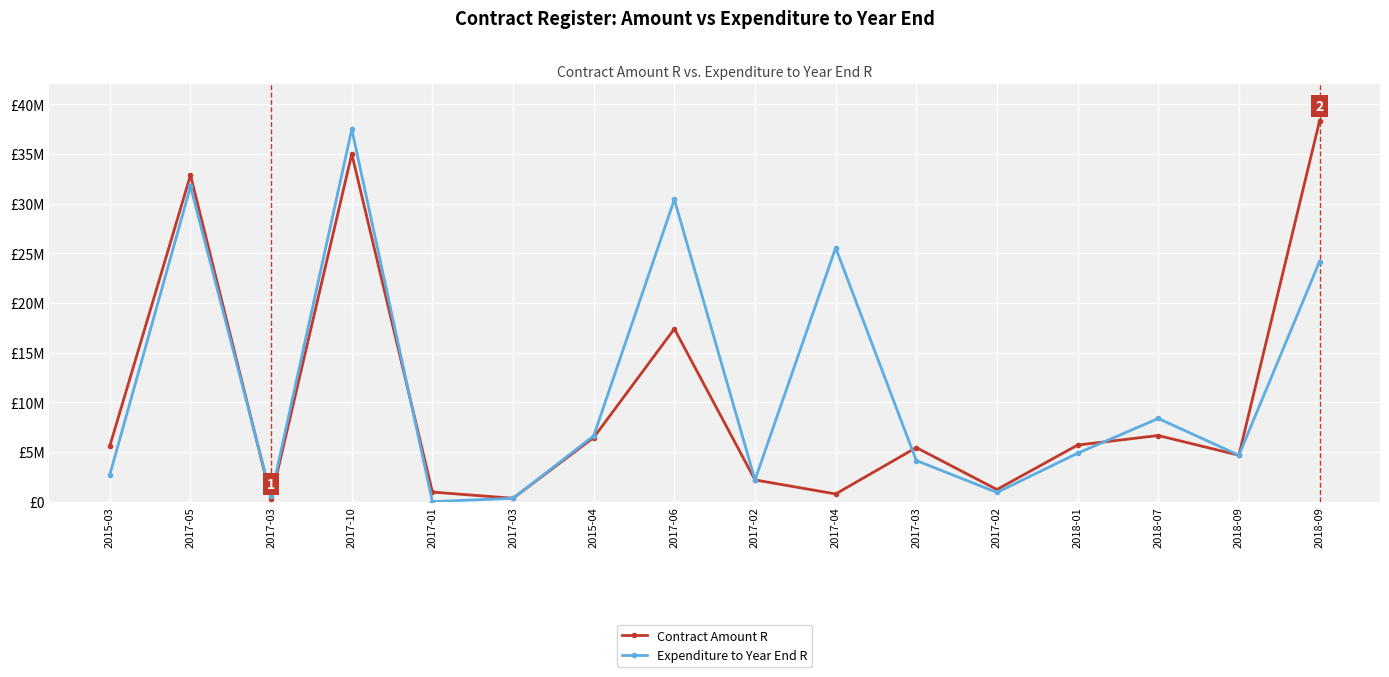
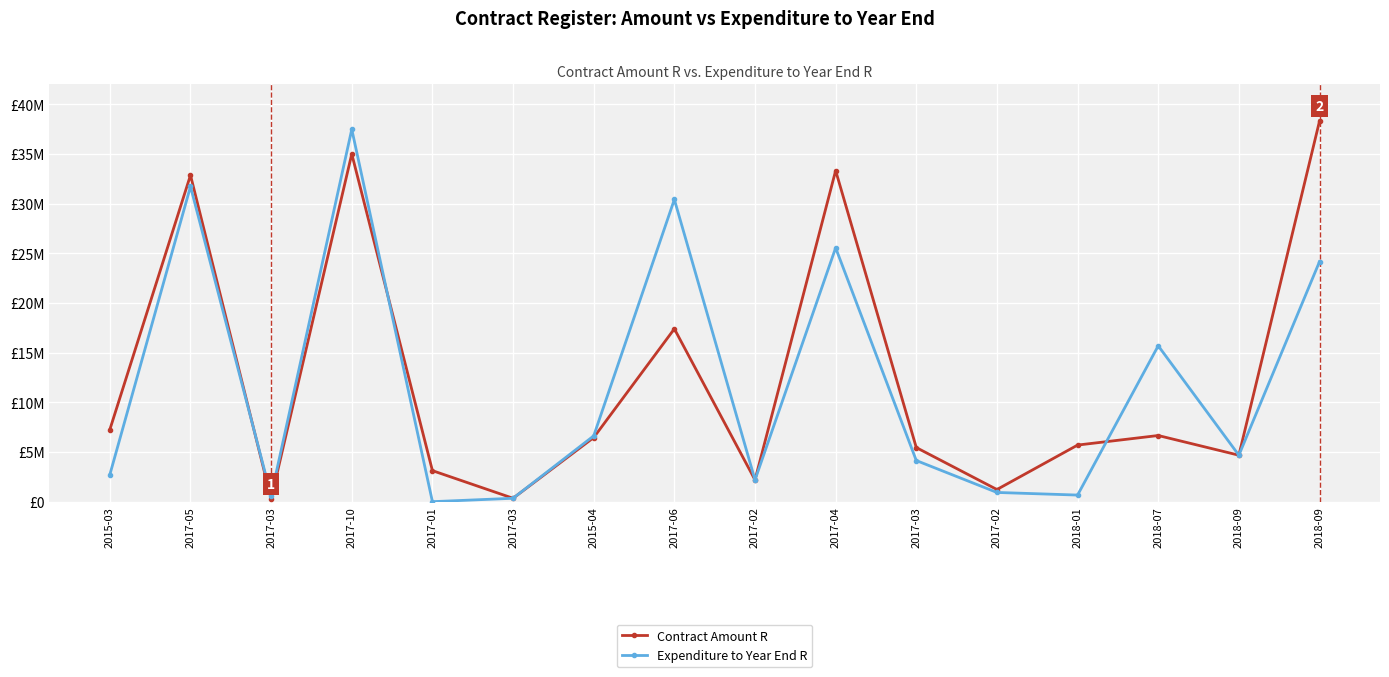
Contract Amount R, 2015-03: £6000000 -> £7000000
Contract Amount R, 2017-01: £1000000 -> £3000000
Contract Amount R, 2017-04: £1000000 -> £33000000
Expenditure to Year End R, 2018-01: £5000000 -> £1000000
Expenditure to Year End R, 2018-07: £8000000 -> £16000000
